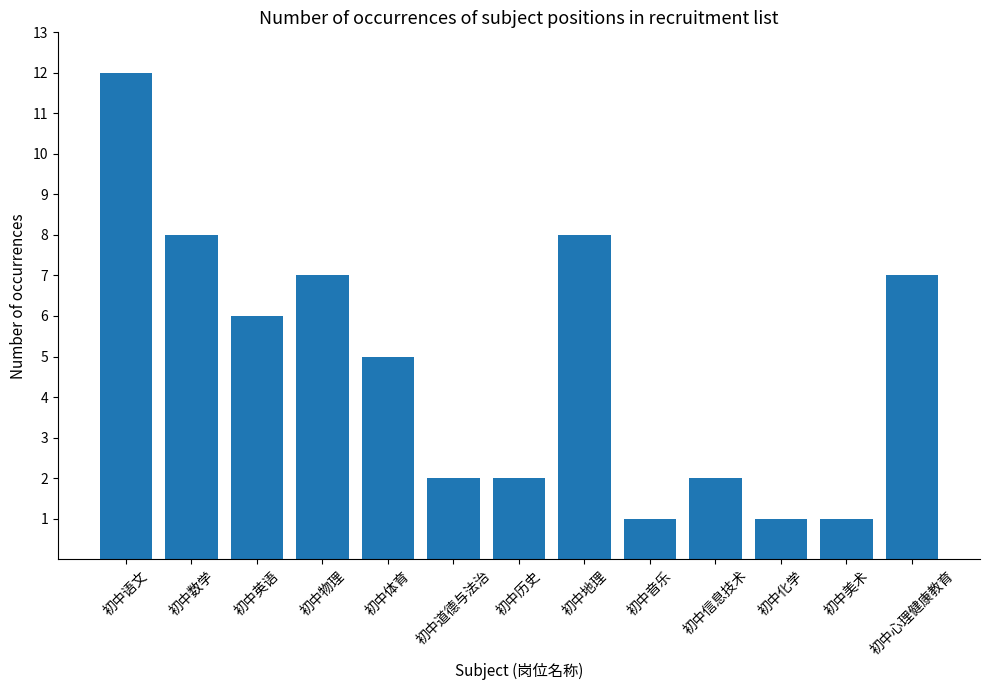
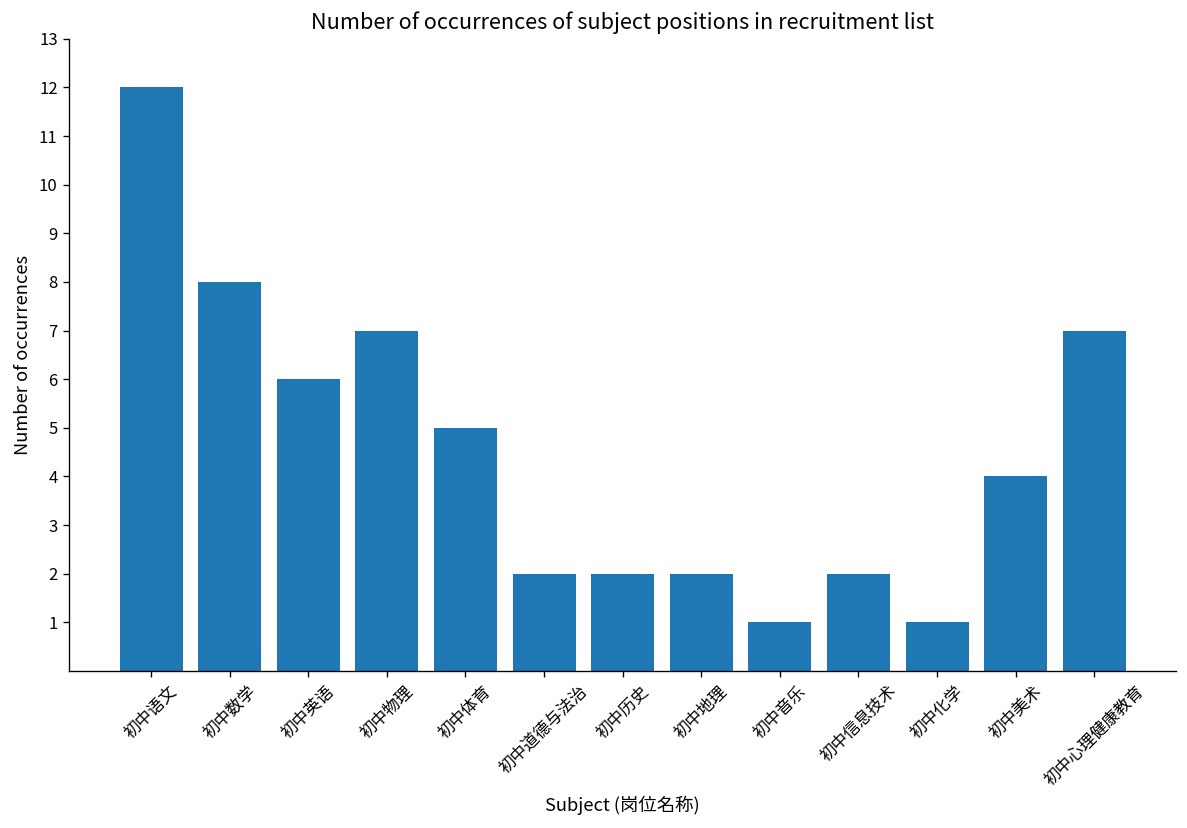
初中地理: 8 -> 2
初中美术: 1 -> 4
